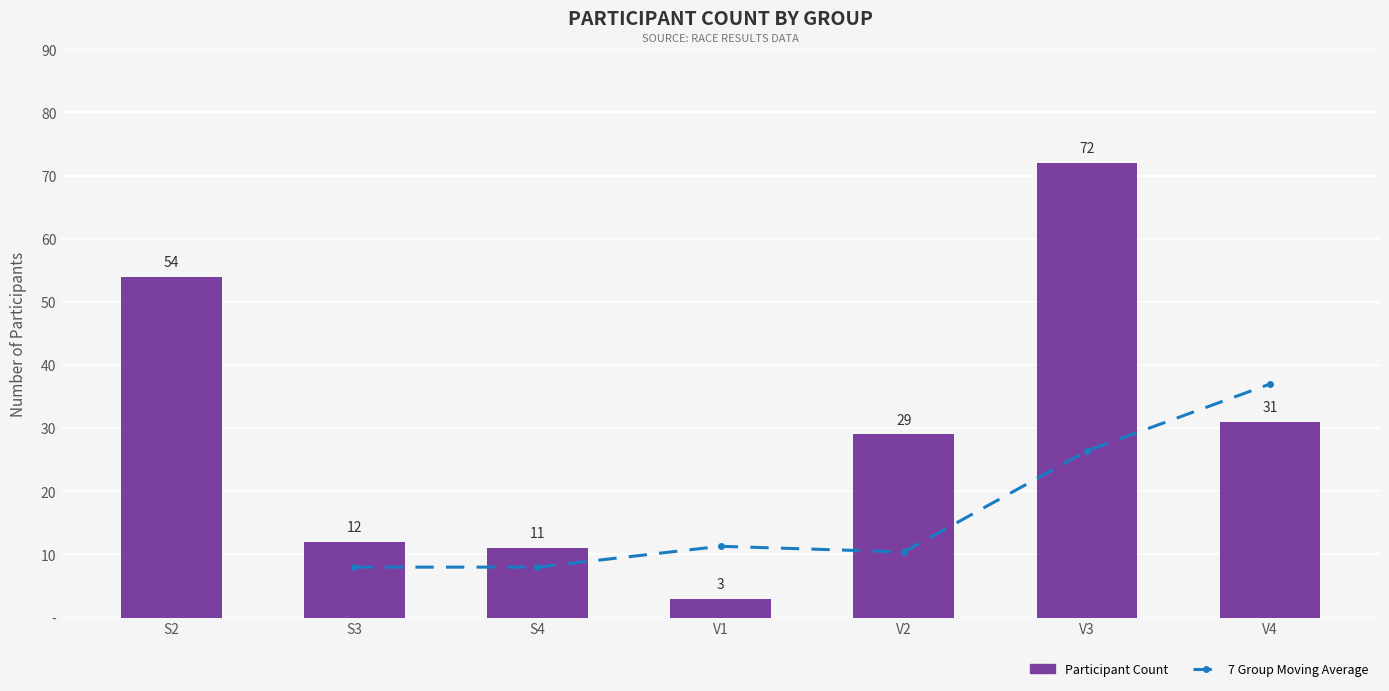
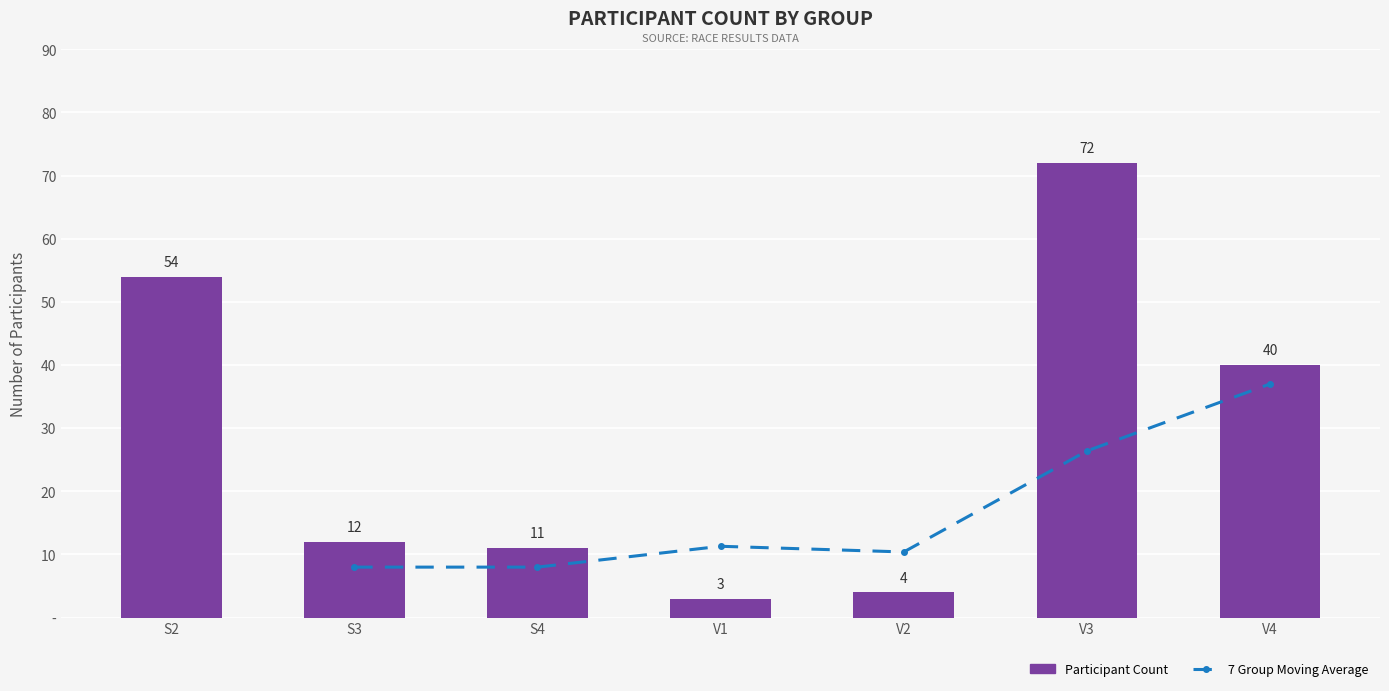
Participant Count, V2: 29 -> 4
Participant Count, V4: 31 -> 40
